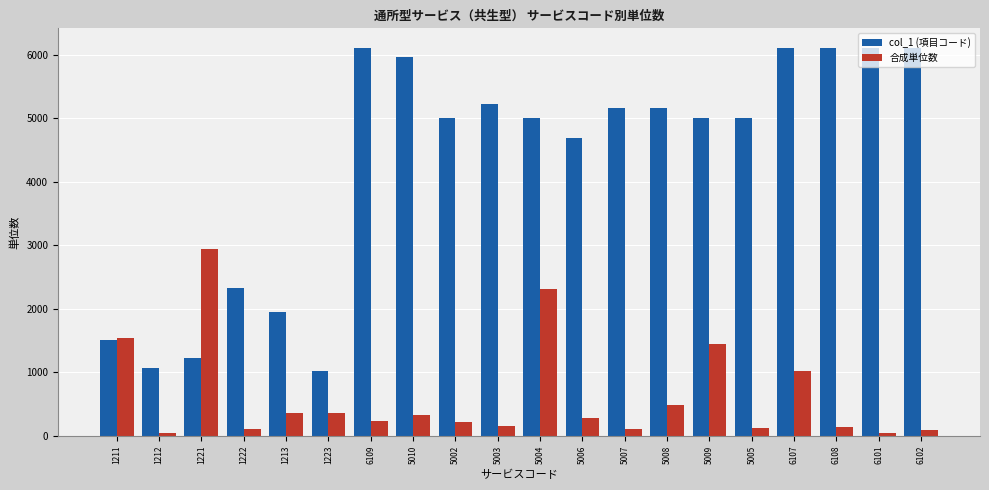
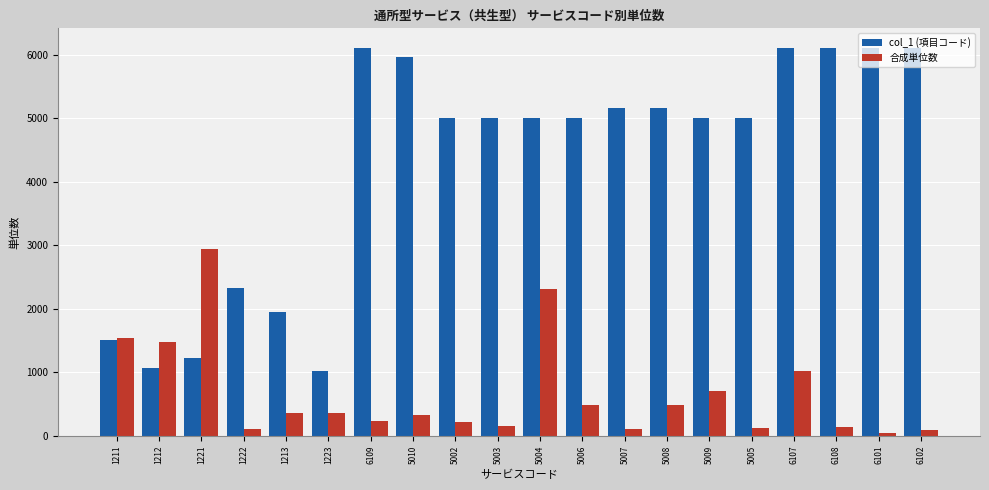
合成単位数, 1212: 100 -> 1500
col_1 (項目コード), 5003: 5200 -> 5000
col_1 (項目コード), 5006: 4700 -> 5000
合成単位数, 5006: 300 -> 500
合成単位数, 5009: 1400 -> 700
